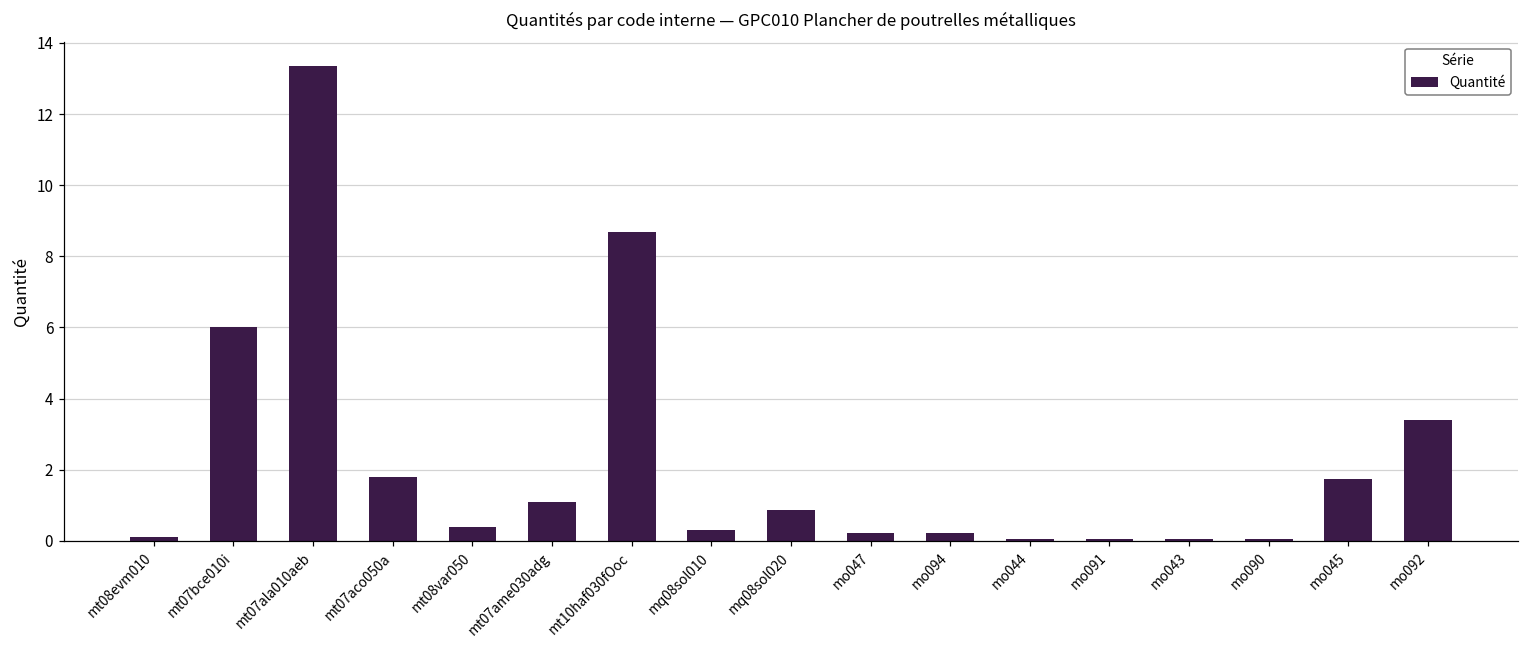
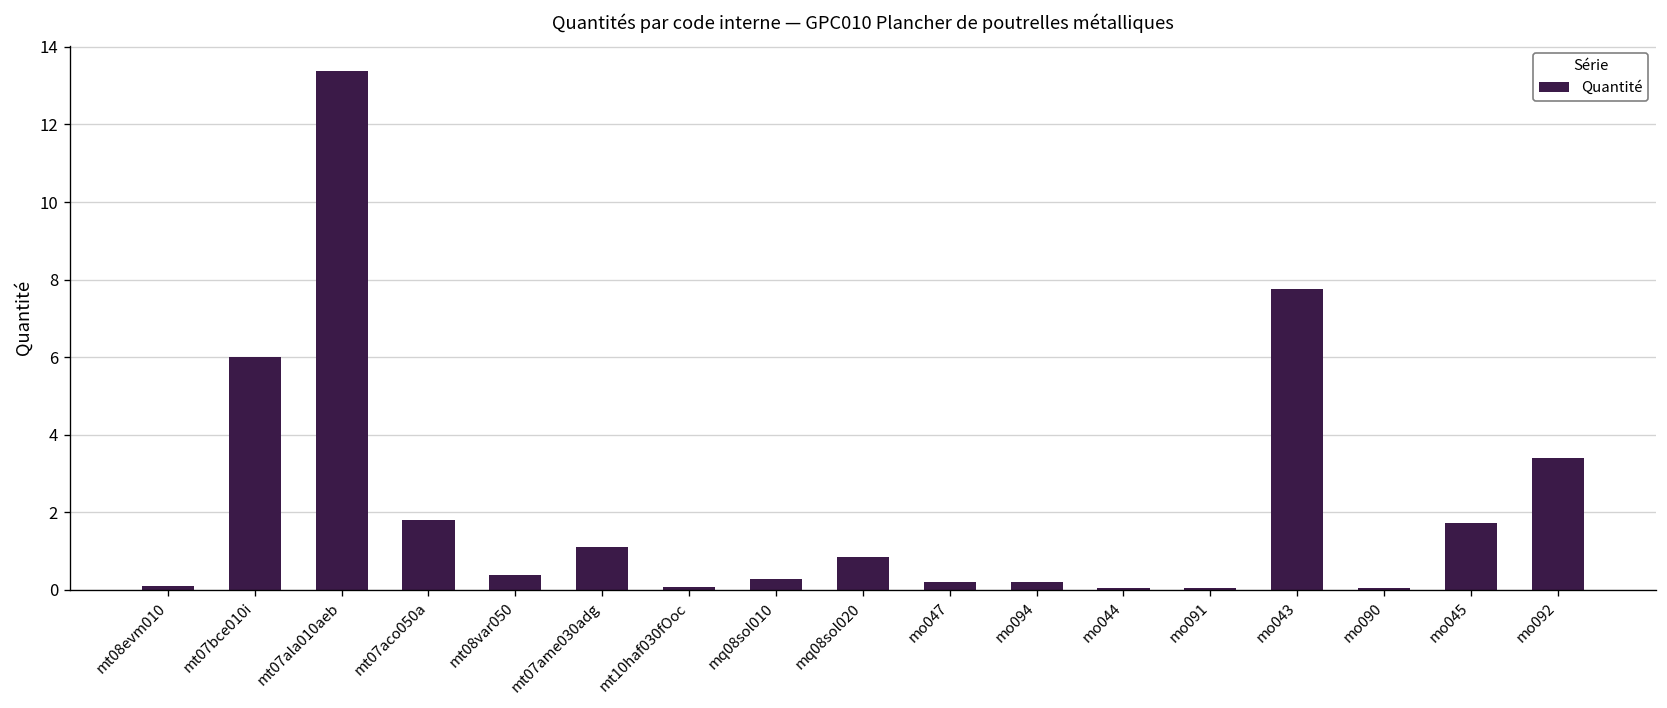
mt10haf030fOoc: 8.7 -> 0.1
mo043: 0.0 -> 7.8
